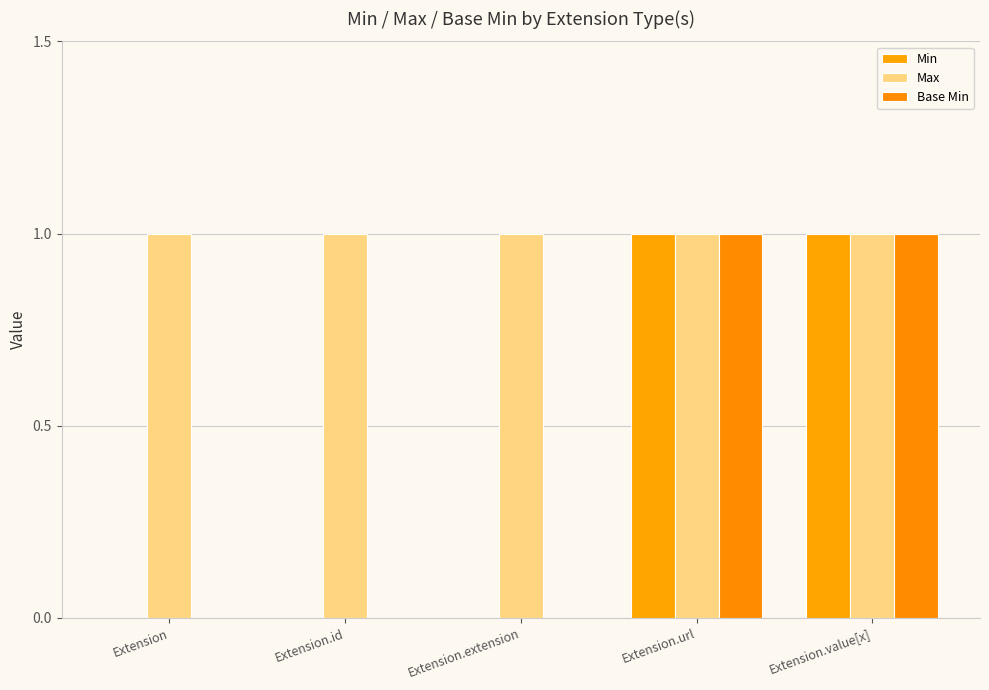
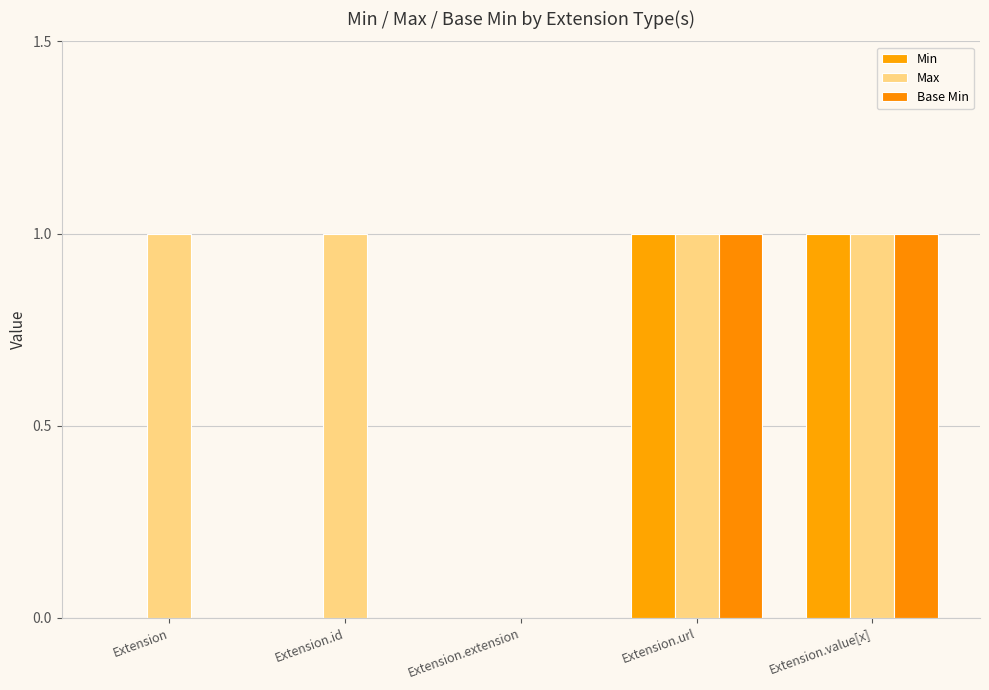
Max, Extension.extension: 1 -> 0
